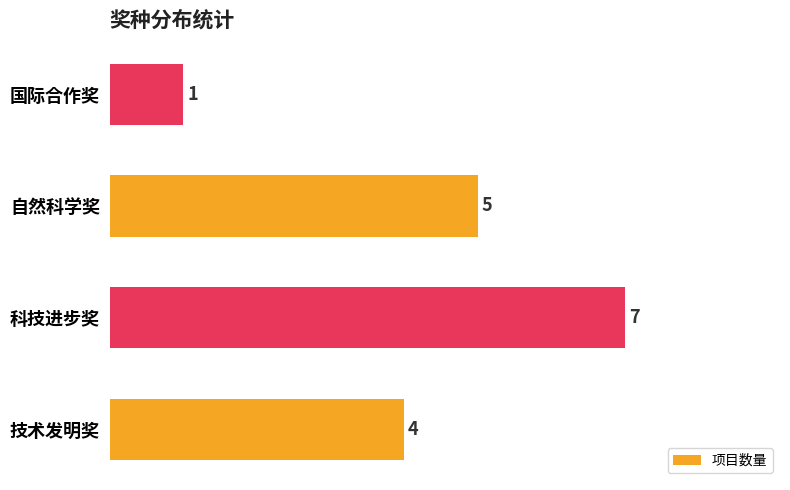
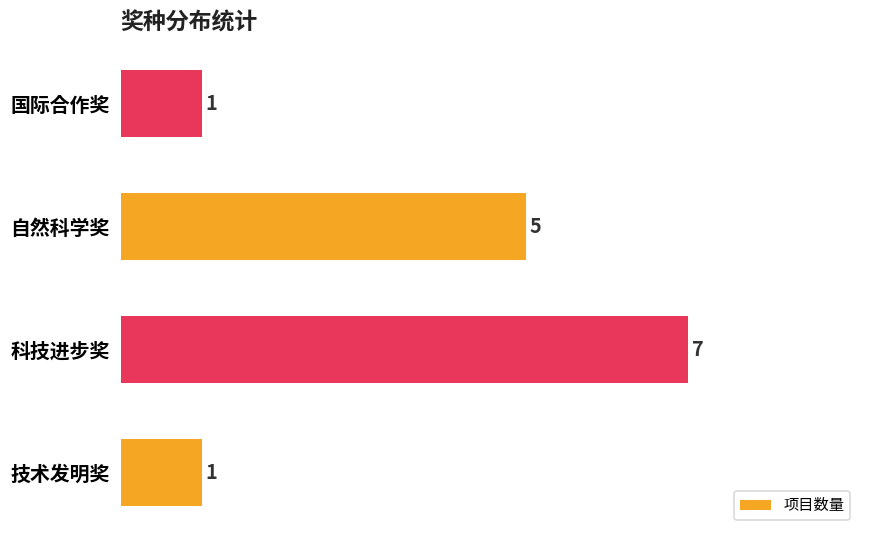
技术发明奖: 4 -> 1
